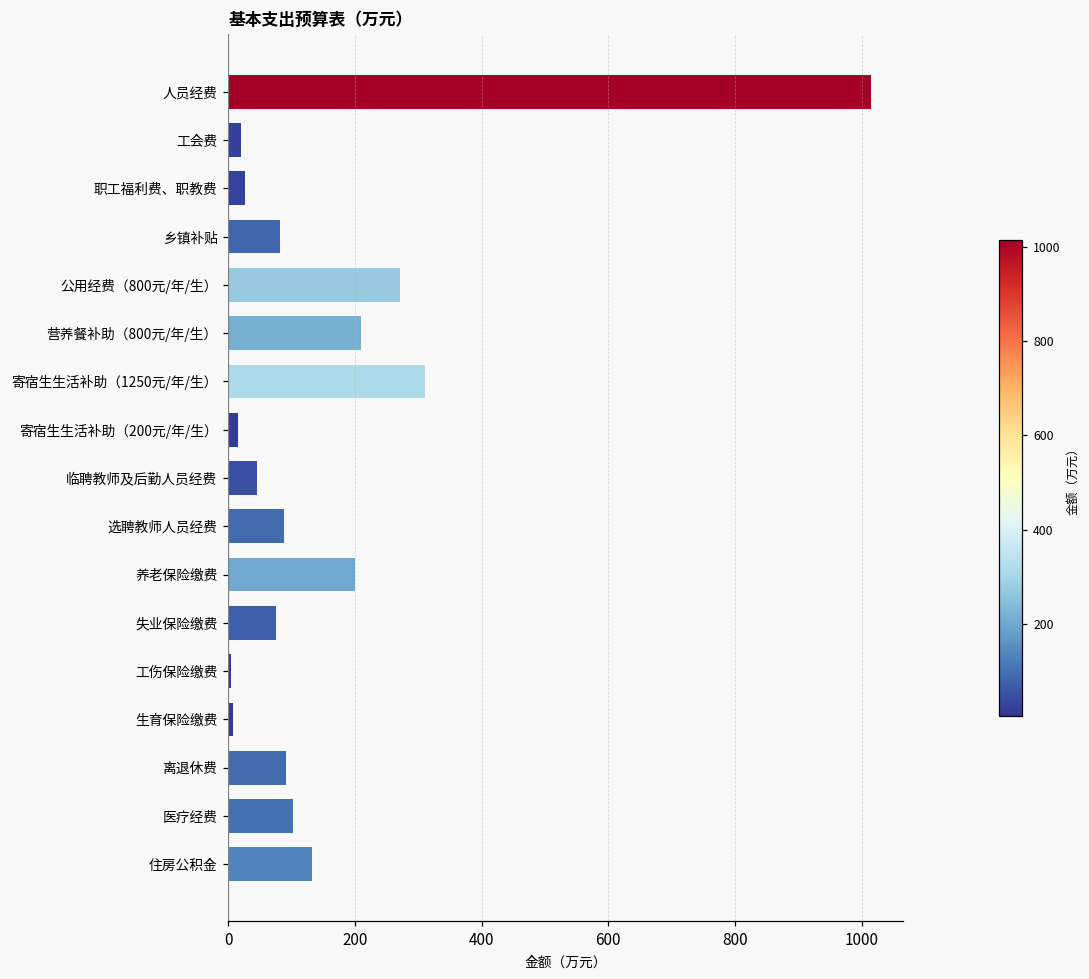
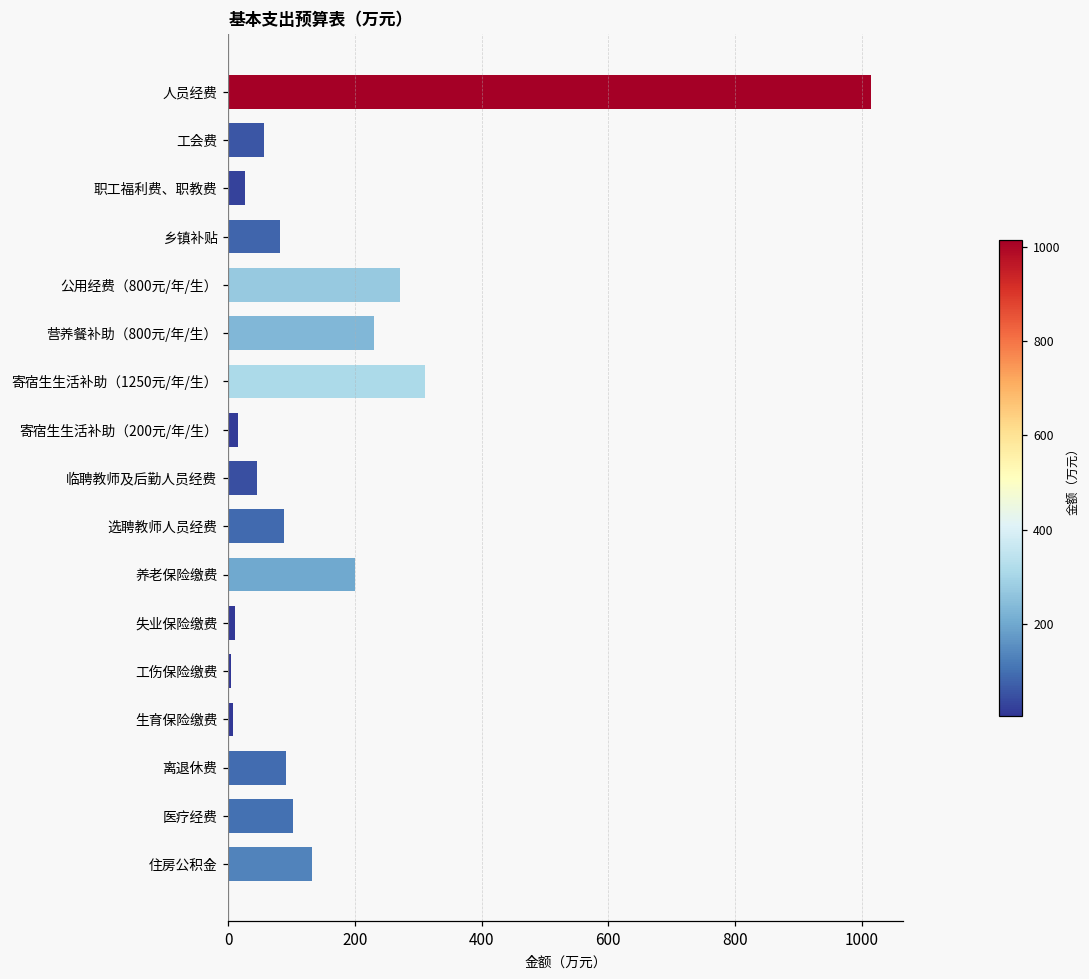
工会费: 20 -> 60
营养餐补助（800元/年/生）: 210 -> 230
失业保险缴费: 80 -> 10
